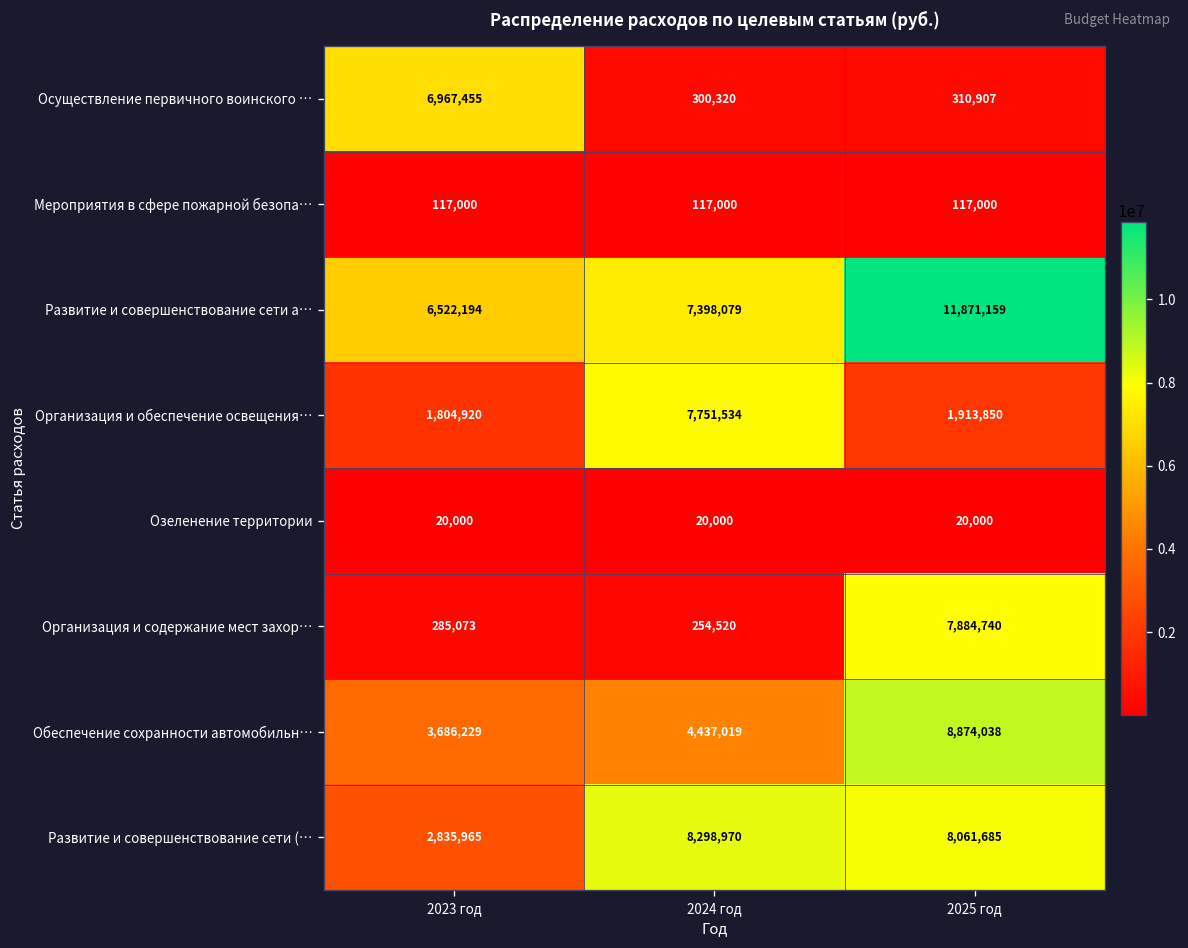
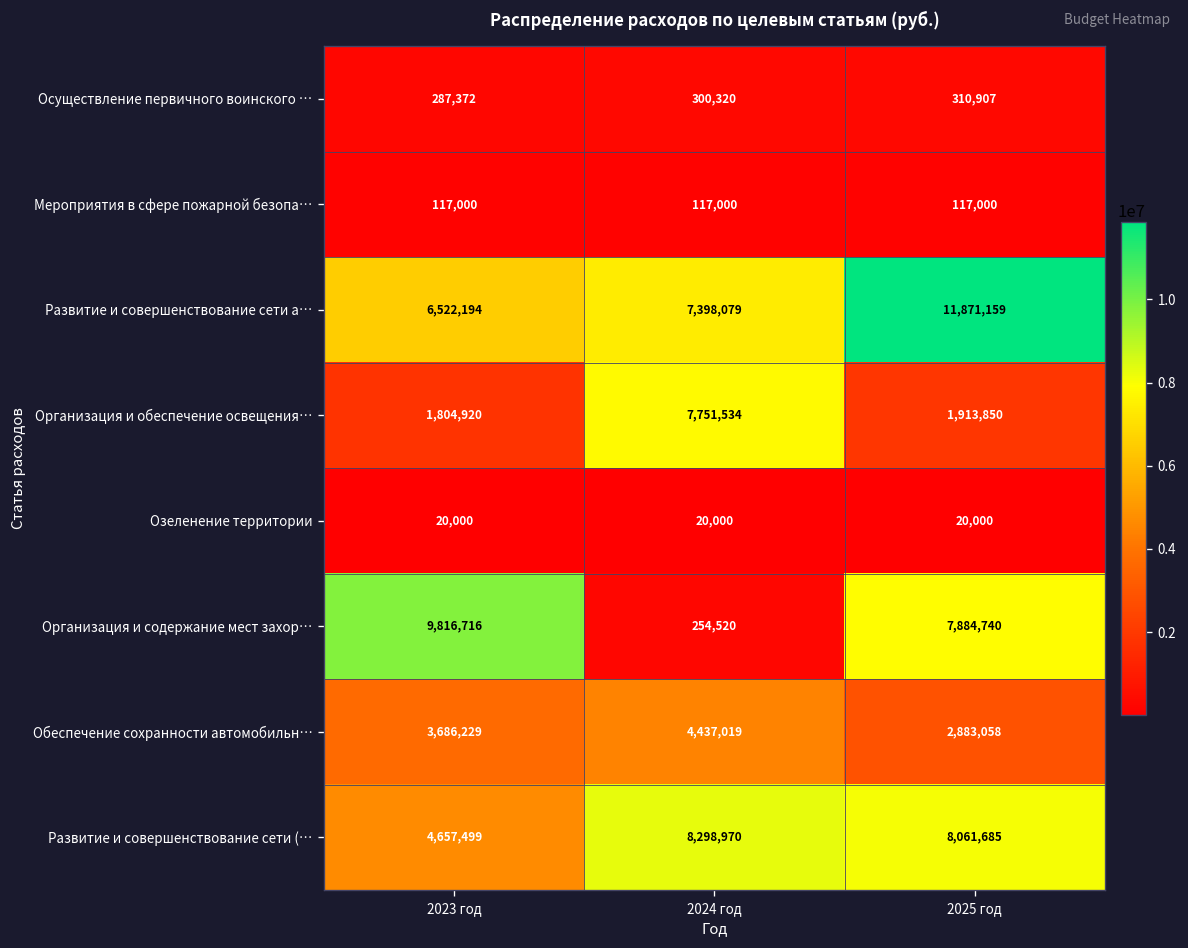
Осуществление первичного воинского …, 2023 год: 6,967,455 -> 287,372
Организация и содержание мест захор…, 2023 год: 285,073 -> 9,816,716
Обеспечение сохранности автомобильн…, 2025 год: 8,874,038 -> 2,883,058
Развитие и совершенствование сети (…, 2023 год: 2,835,965 -> 4,657,499
